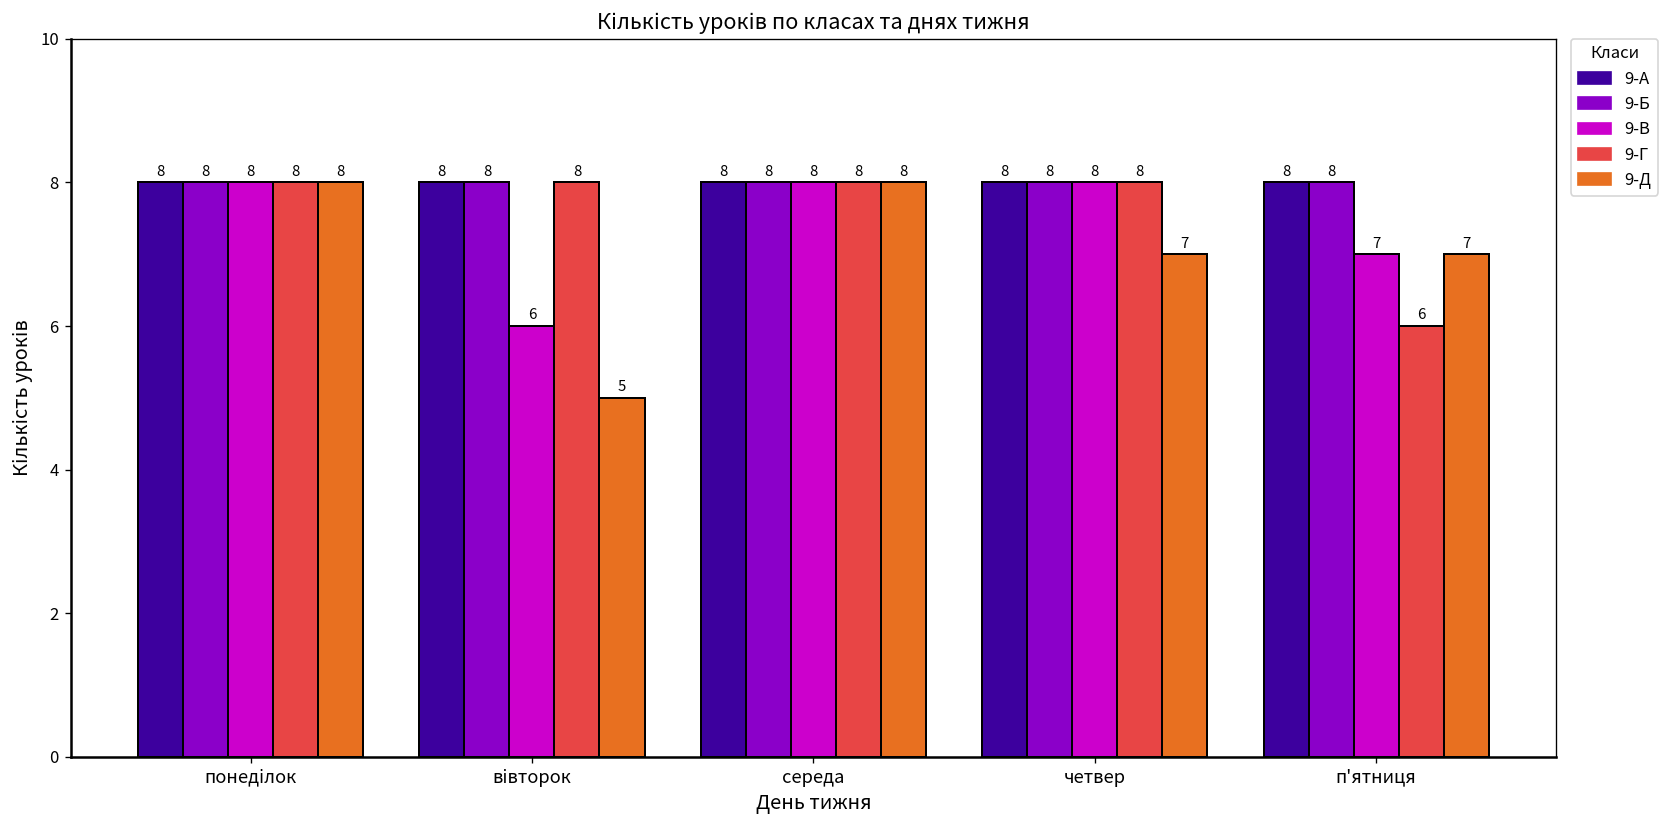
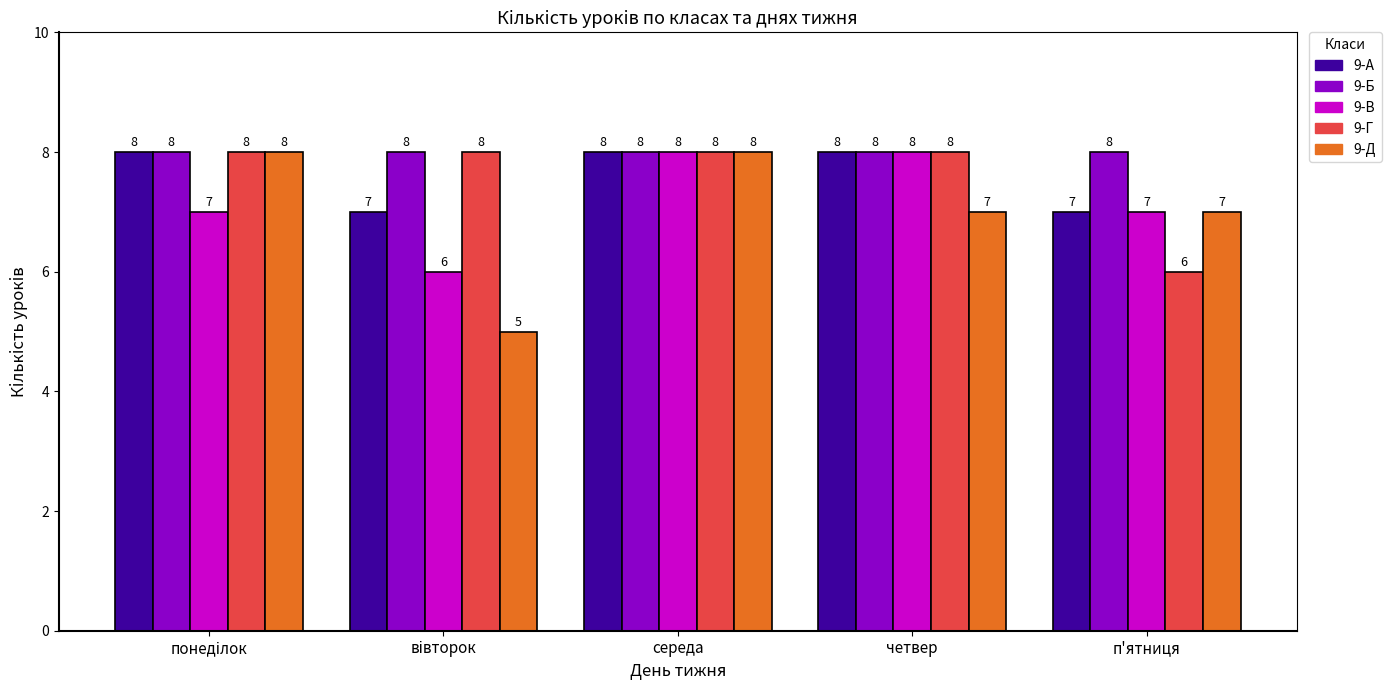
9-В, понеділок: 8 -> 7
9-А, вівторок: 8 -> 7
9-А, п'ятниця: 8 -> 7
